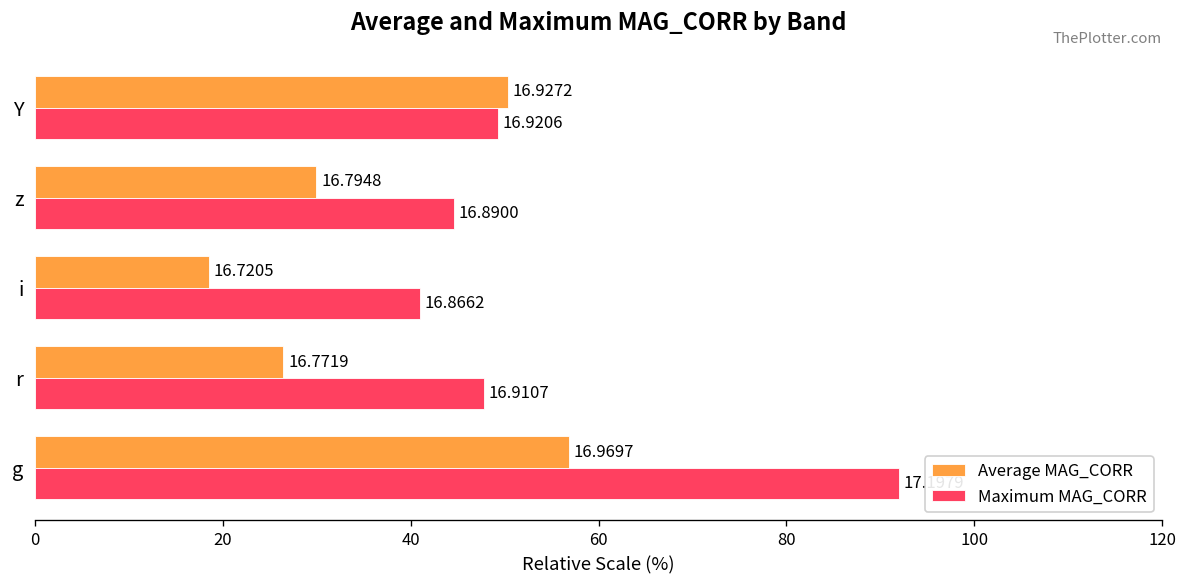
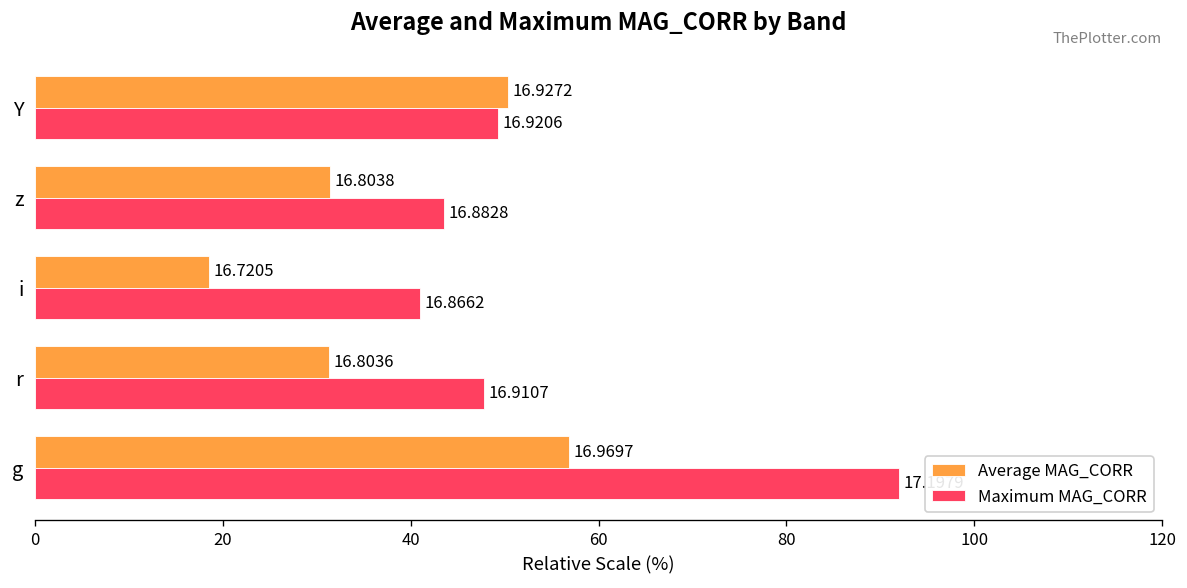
Average MAG_CORR, z: 16.7948 -> 16.8038
Maximum MAG_CORR, z: 16.8900 -> 16.8828
Average MAG_CORR, r: 16.7719 -> 16.8036
